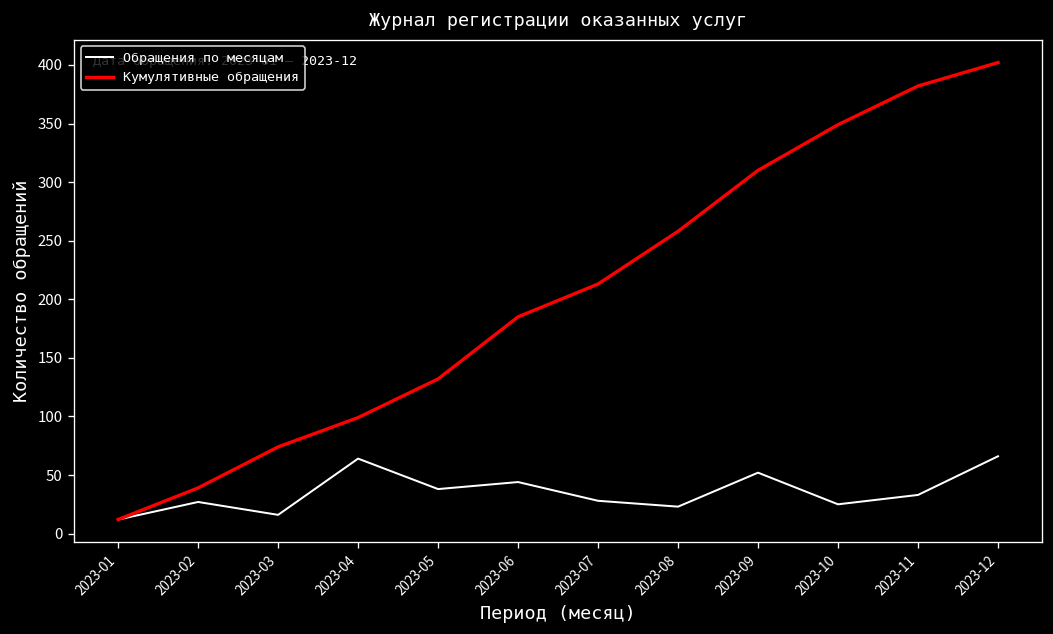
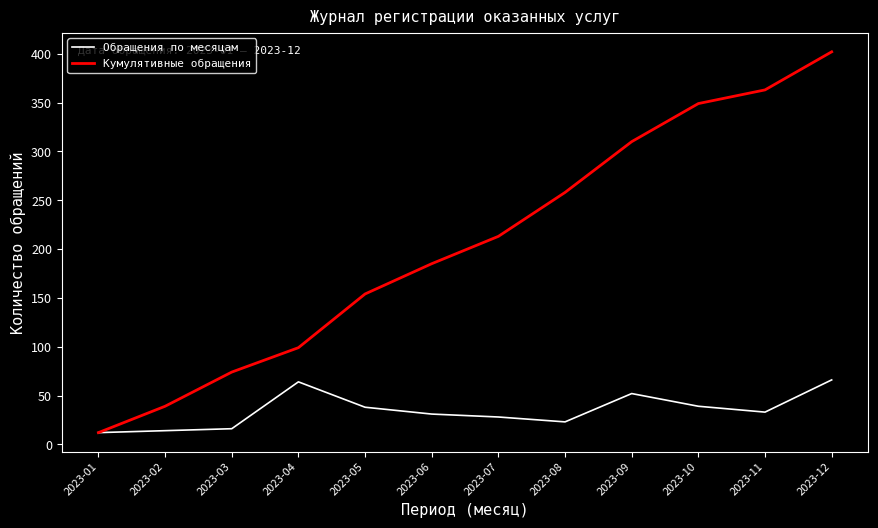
Обращения по месяцам, 2023-02: 30 -> 10
Кумулятивные обращения, 2023-05: 130 -> 150
Обращения по месяцам, 2023-06: 40 -> 30
Обращения по месяцам, 2023-10: 30 -> 40
Кумулятивные обращения, 2023-11: 380 -> 360
